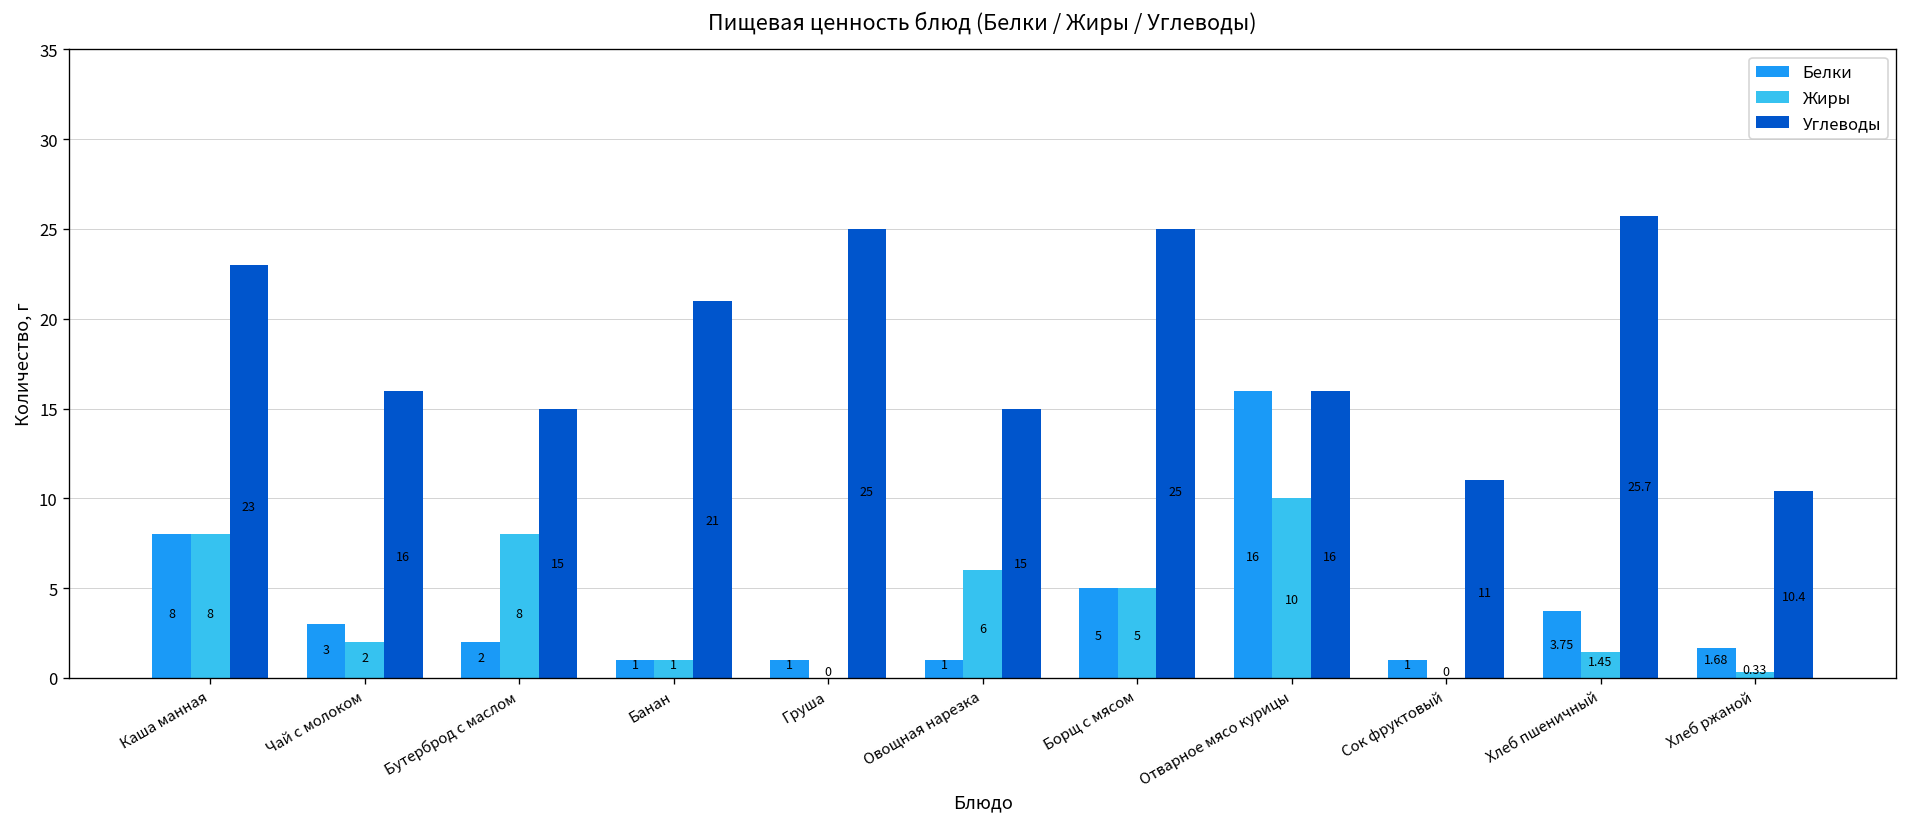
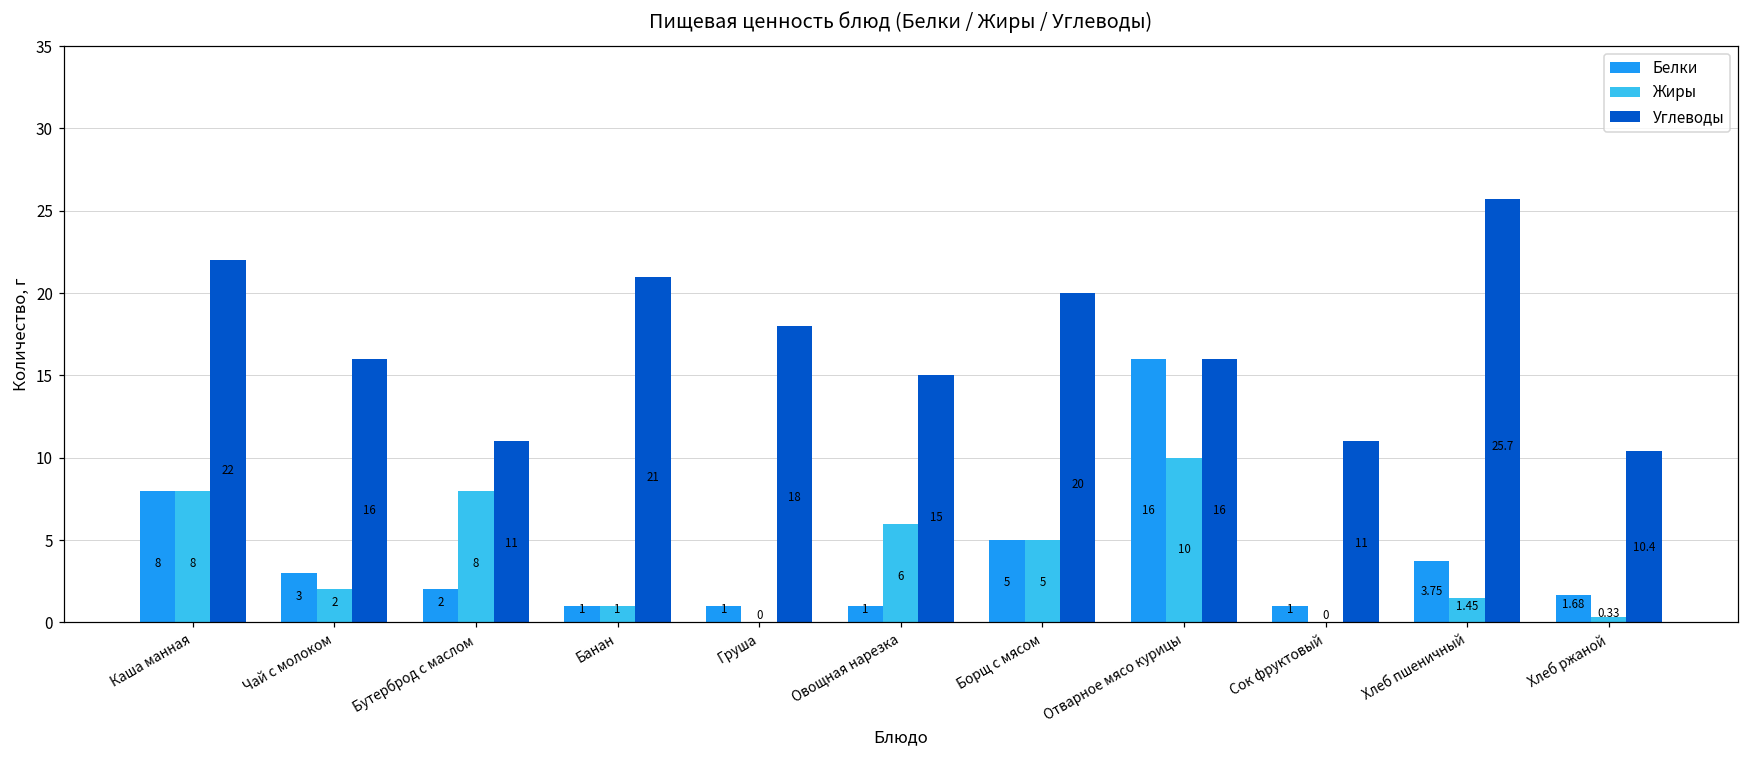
Углеводы, Каша манная: 23 -> 22
Углеводы, Бутерброд с маслом: 15 -> 11
Углеводы, Груша: 25 -> 18
Углеводы, Борщ с мясом: 25 -> 20
